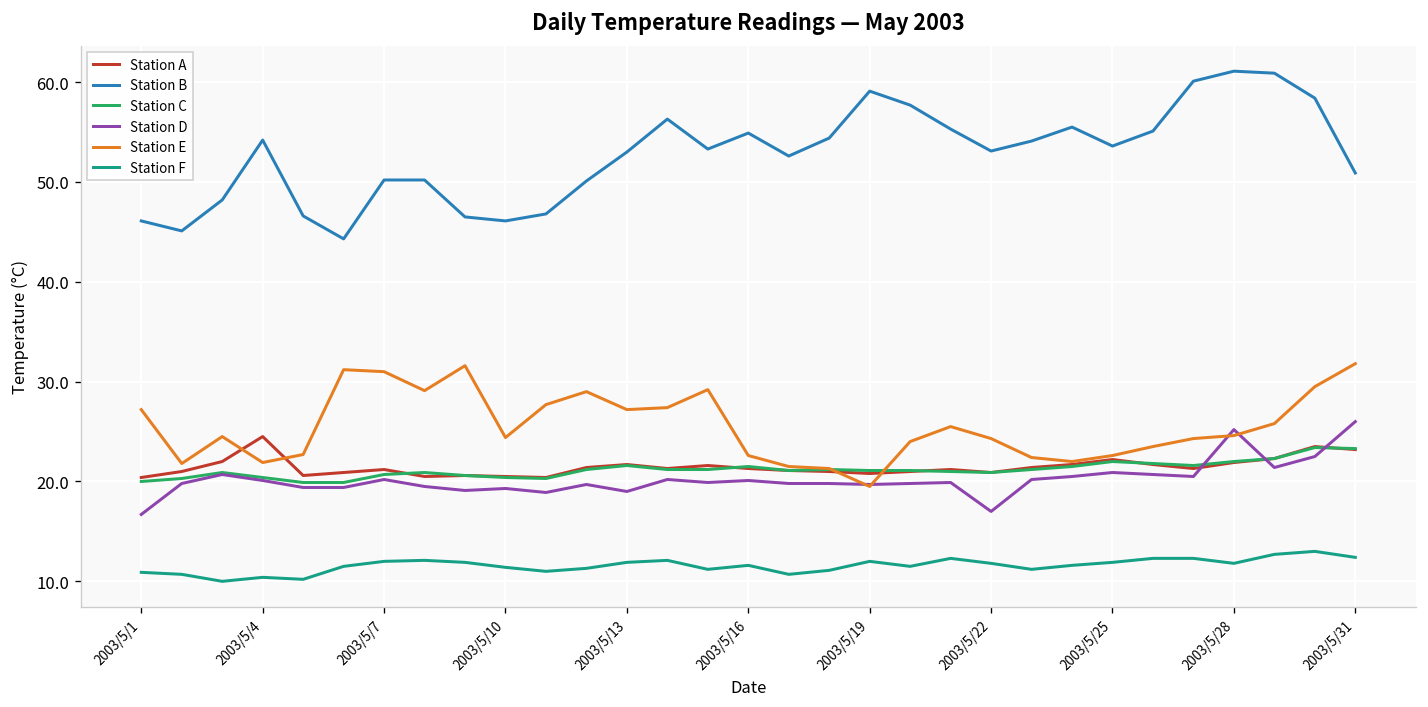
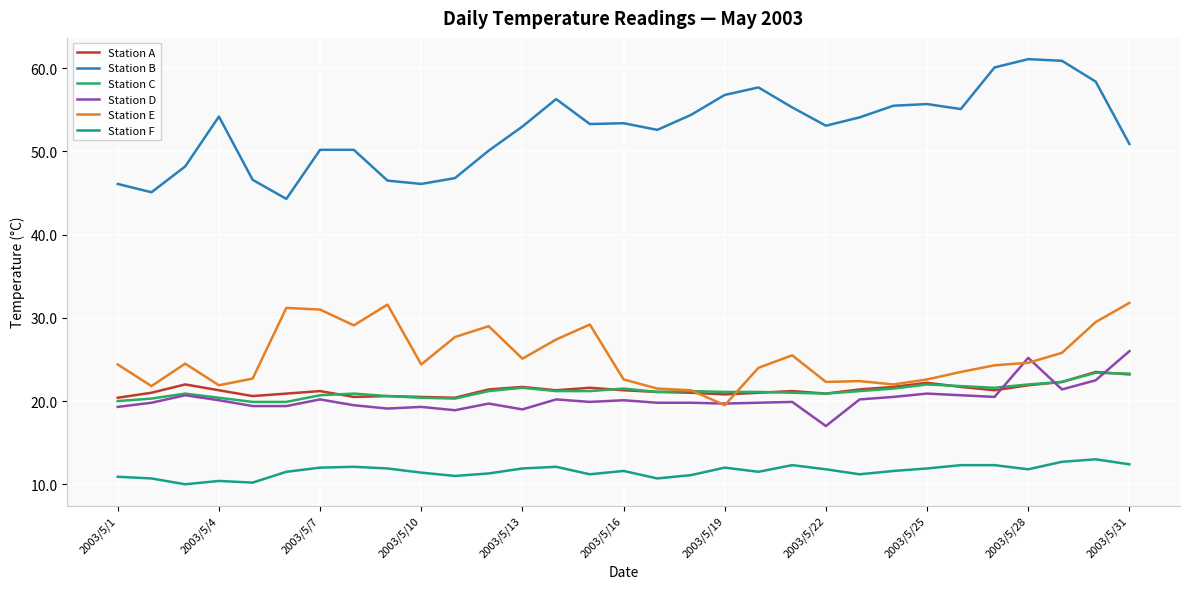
Station D, 2003/5/1: 17 -> 19
Station E, 2003/5/1: 27 -> 24
Station A, 2003/5/4: 25 -> 21
Station E, 2003/5/13: 27 -> 25
Station B, 2003/5/16: 55 -> 53
Station B, 2003/5/19: 59 -> 57
Station E, 2003/5/22: 24 -> 22
Station B, 2003/5/25: 54 -> 56
